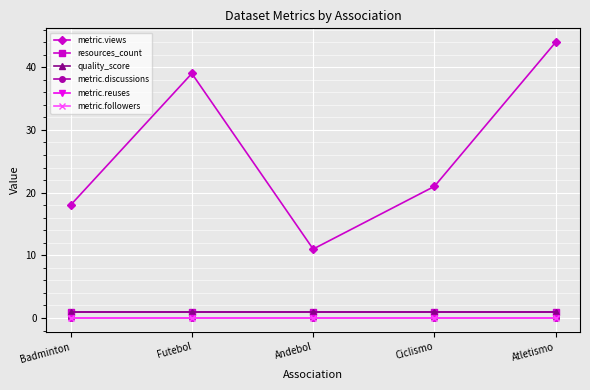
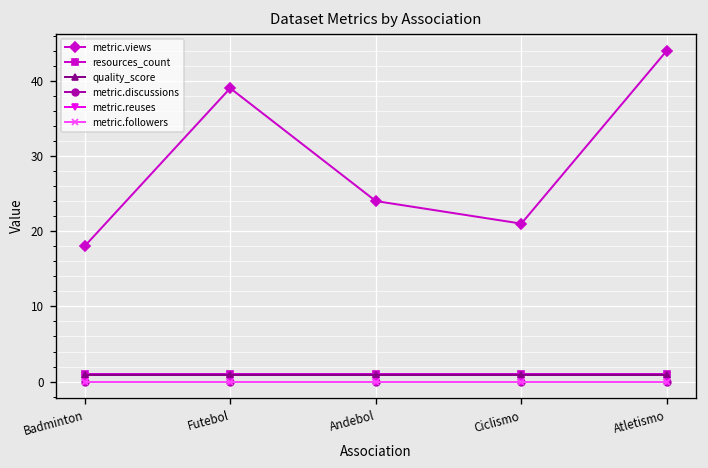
metric.views, Andebol: 11 -> 24
